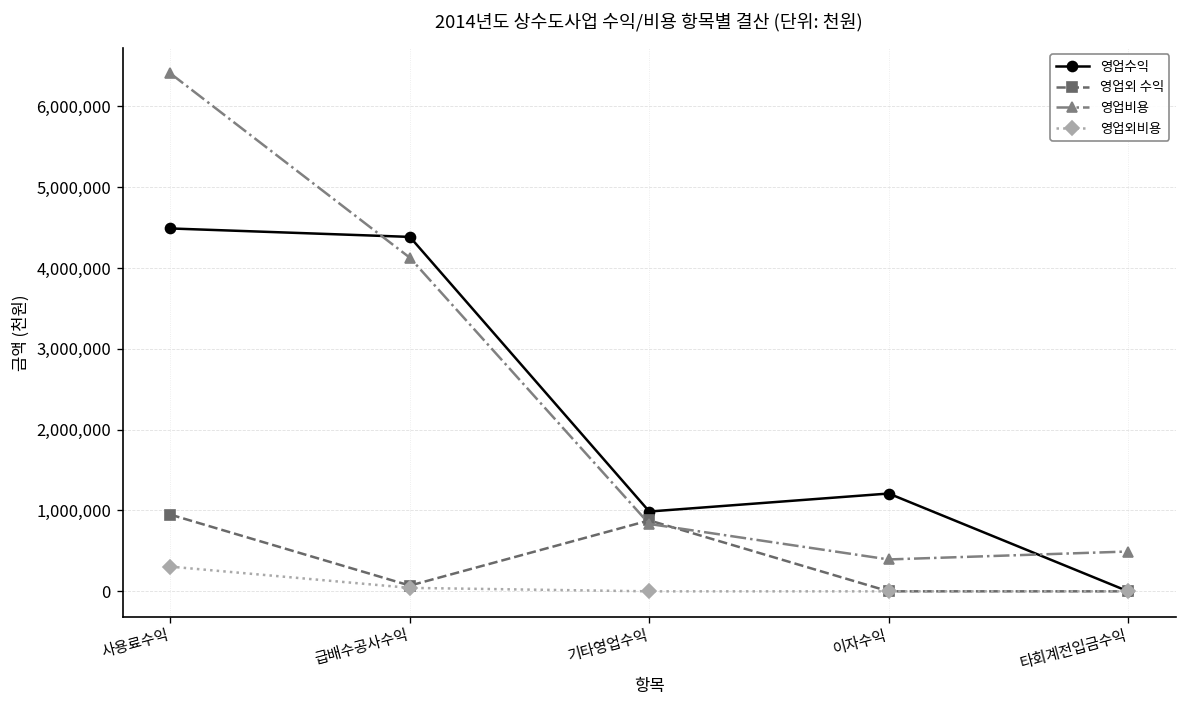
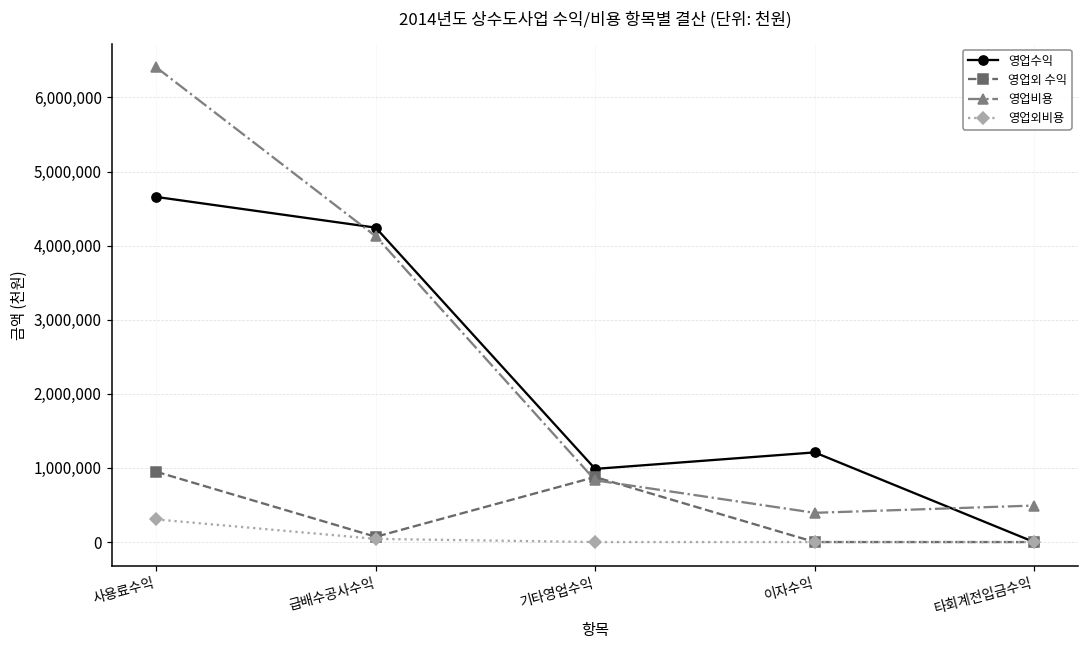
영업수익, 사용료수익: 4,500,000 -> 4,700,000
영업수익, 급배수공사수익: 4,400,000 -> 4,200,000
